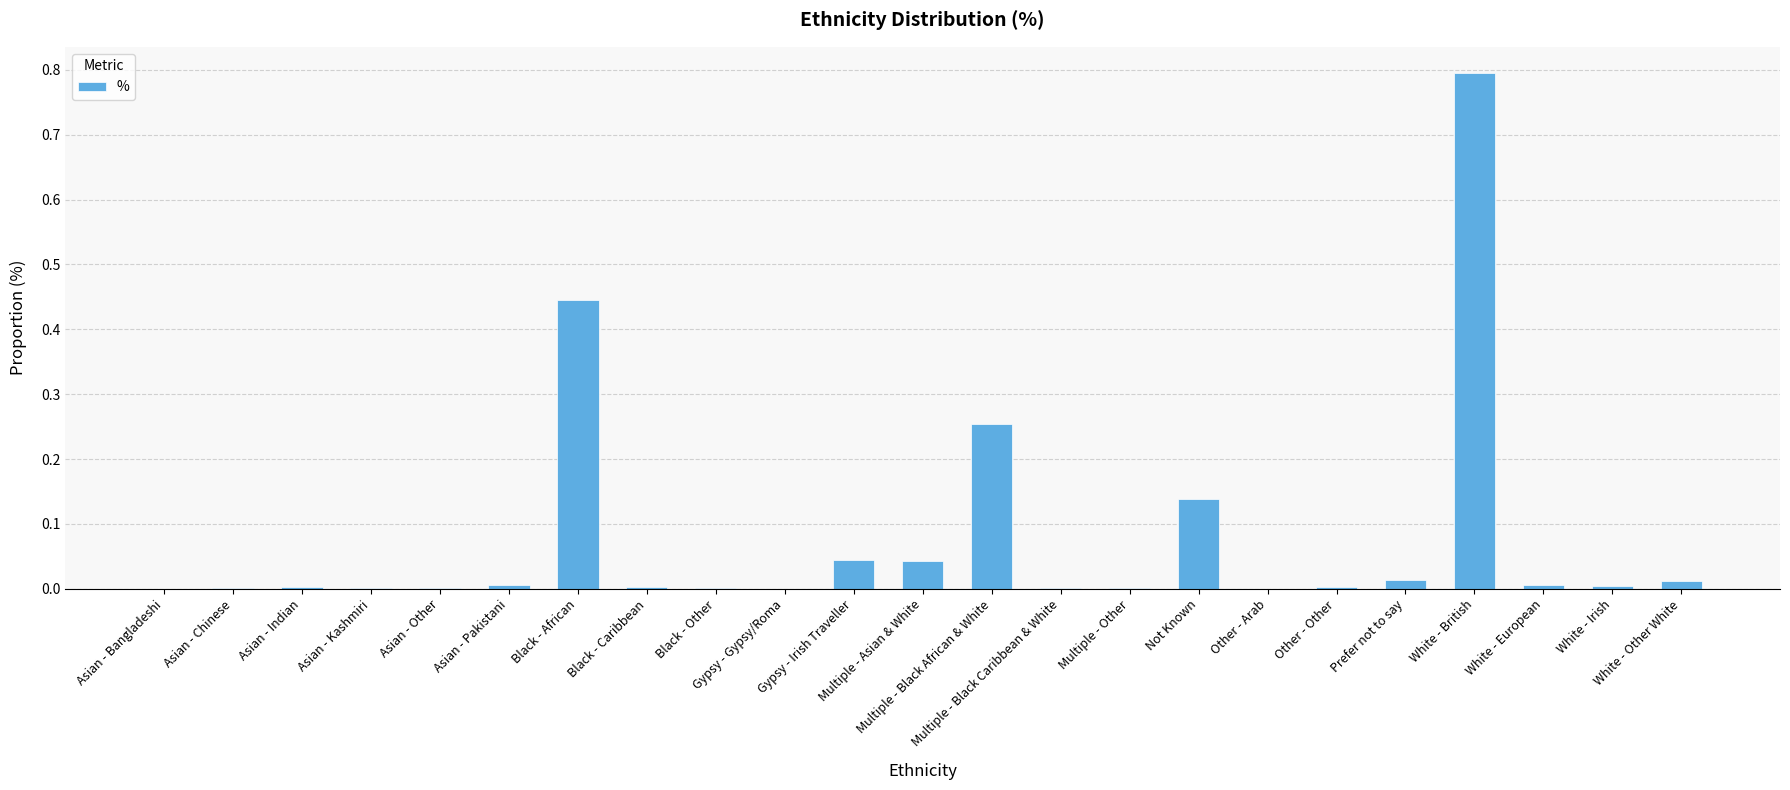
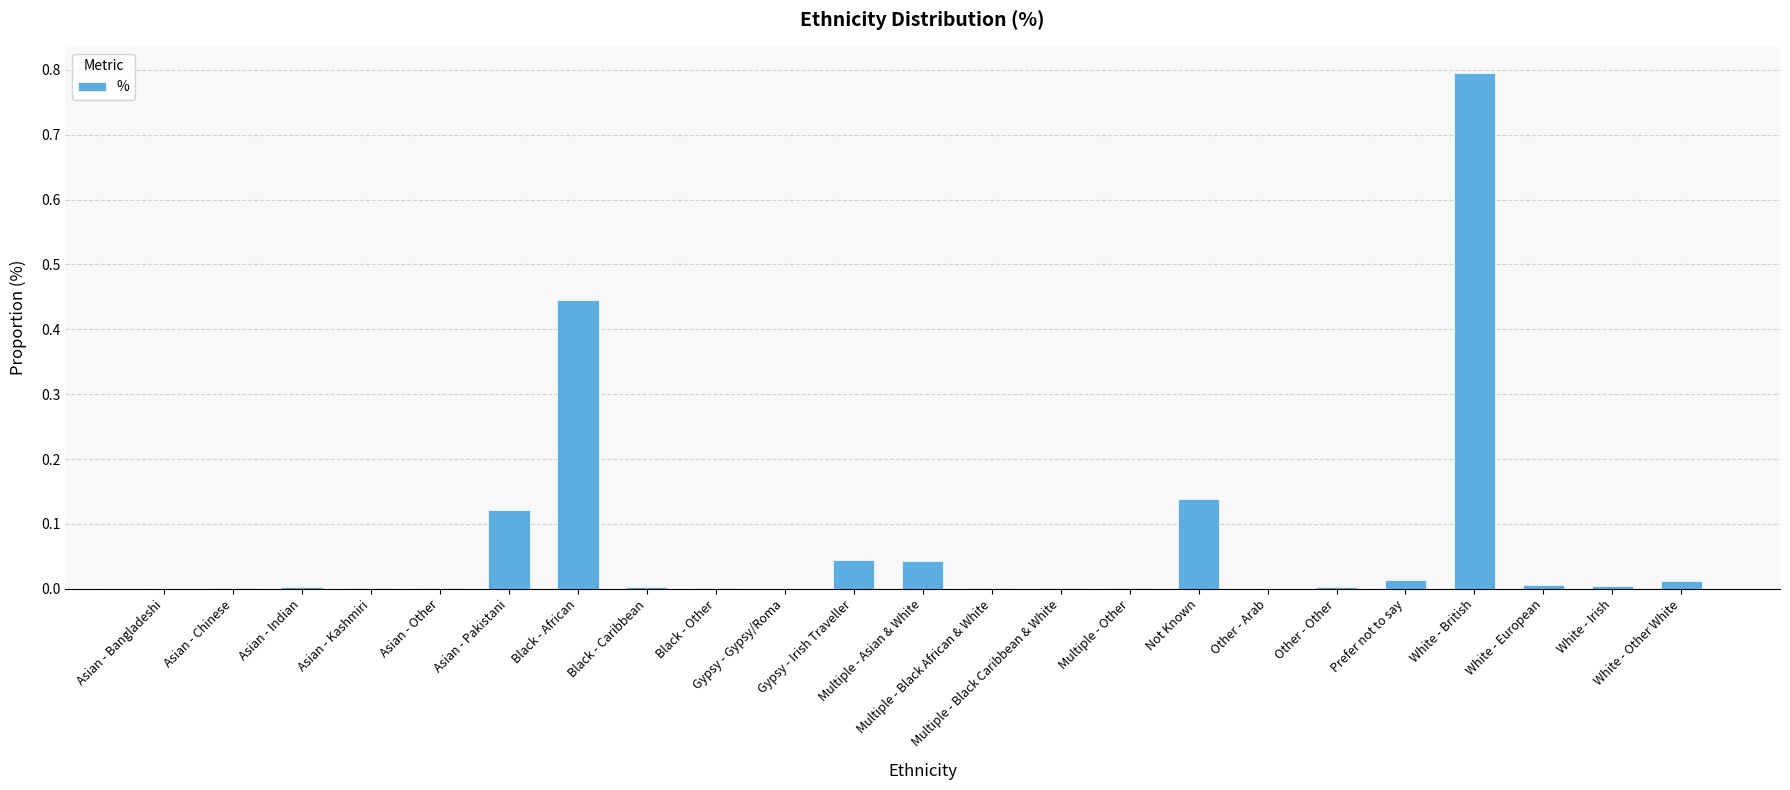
Asian - Pakistani: 0.01 -> 0.12
Multiple - Black African & White: 0.25 -> 0.00
